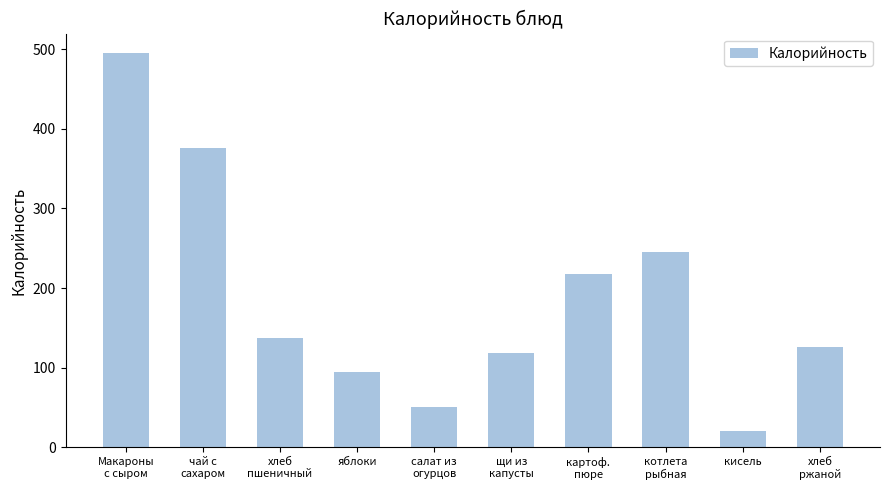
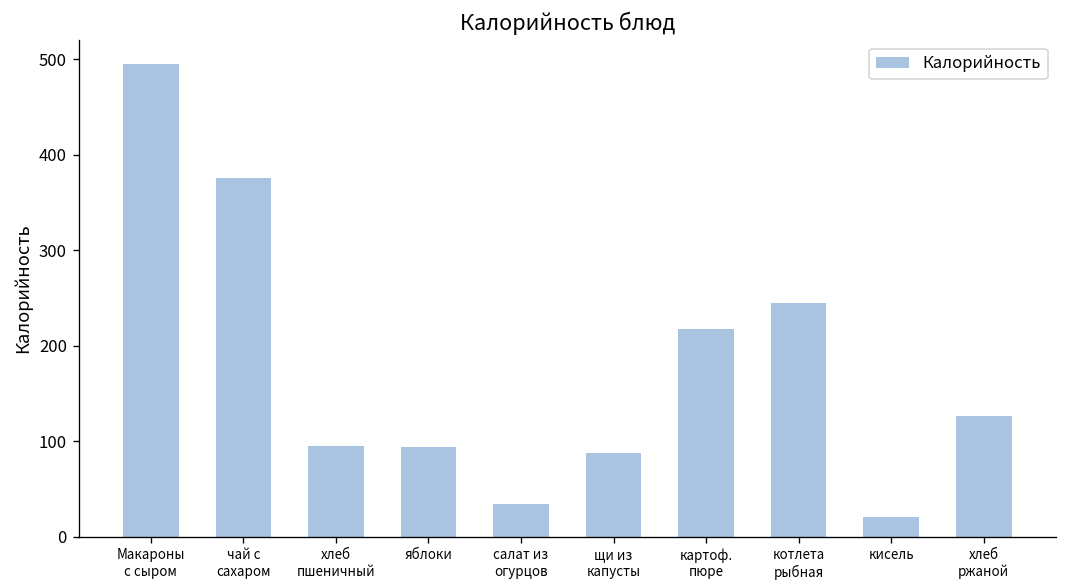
хлеб пшеничный: 140 -> 100
салат из огурцов: 50 -> 30
щи из капусты: 120 -> 90
